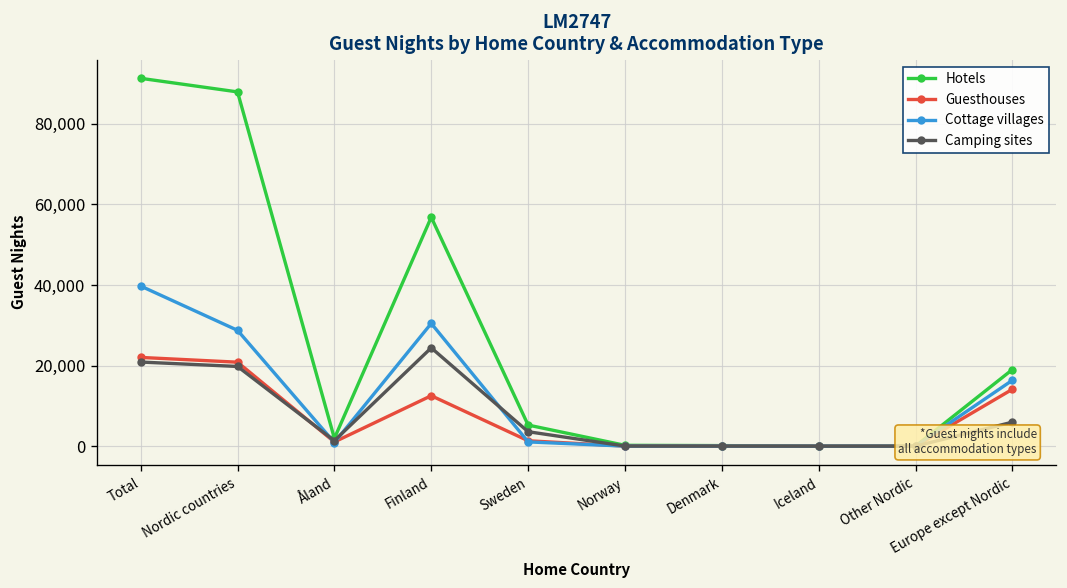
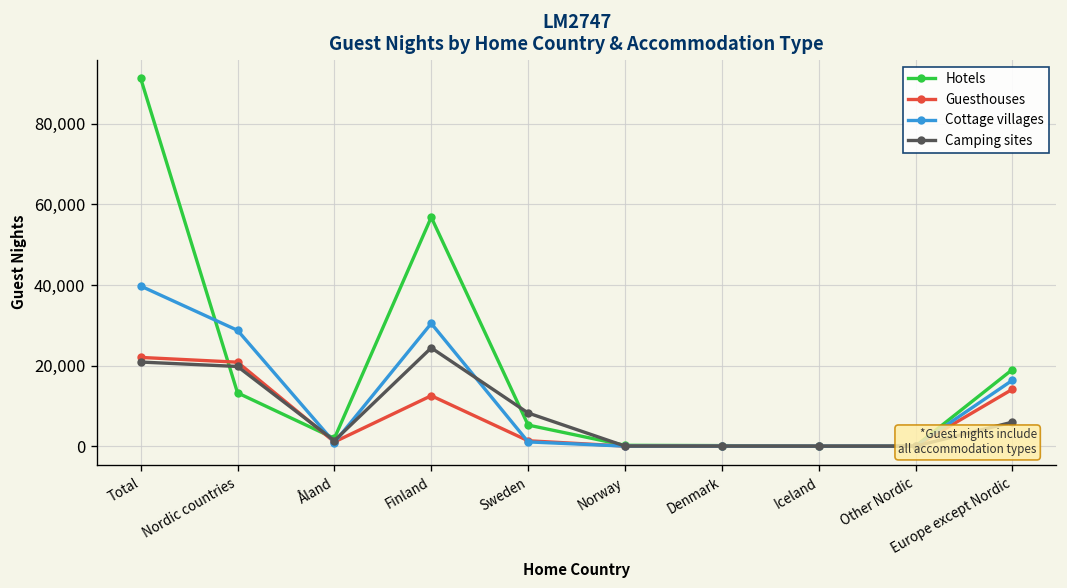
Hotels, Nordic countries: 88,000 -> 13,000
Camping sites, Sweden: 4,000 -> 8,000
